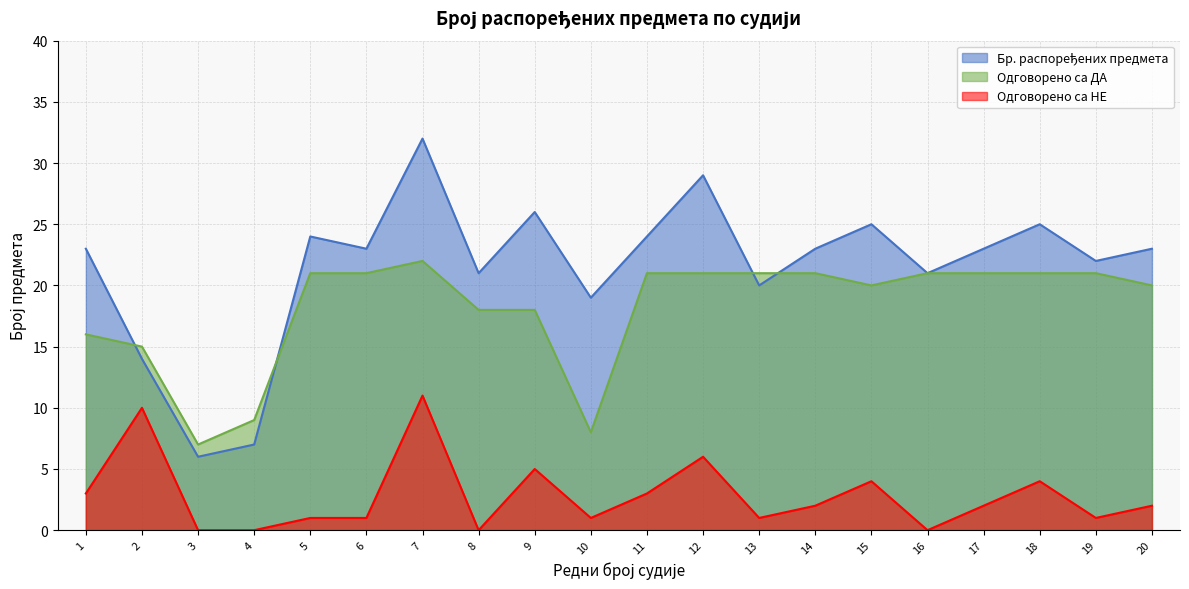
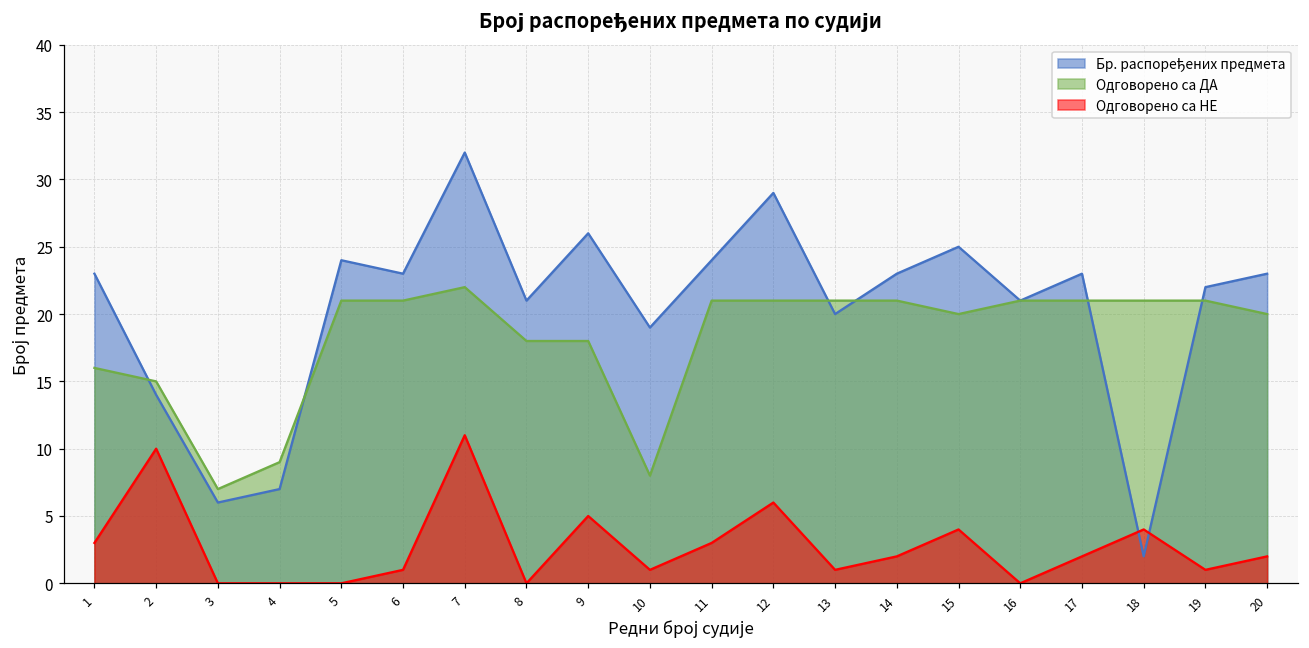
Одговорено са НЕ, 5: 1 -> 0
Бр. распоређених предмета, 18: 25 -> 2
